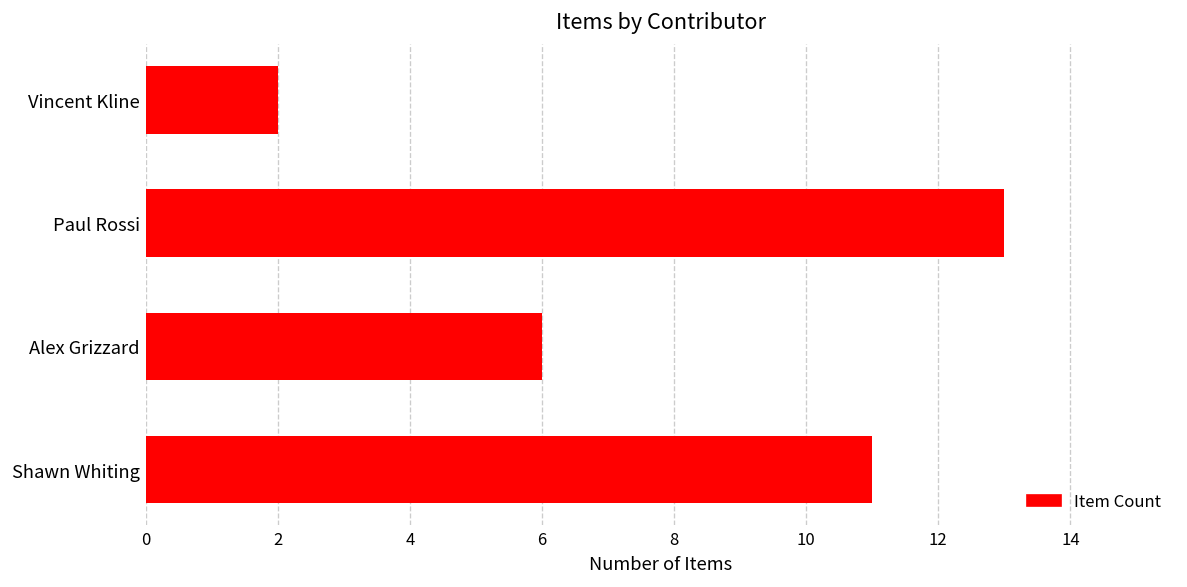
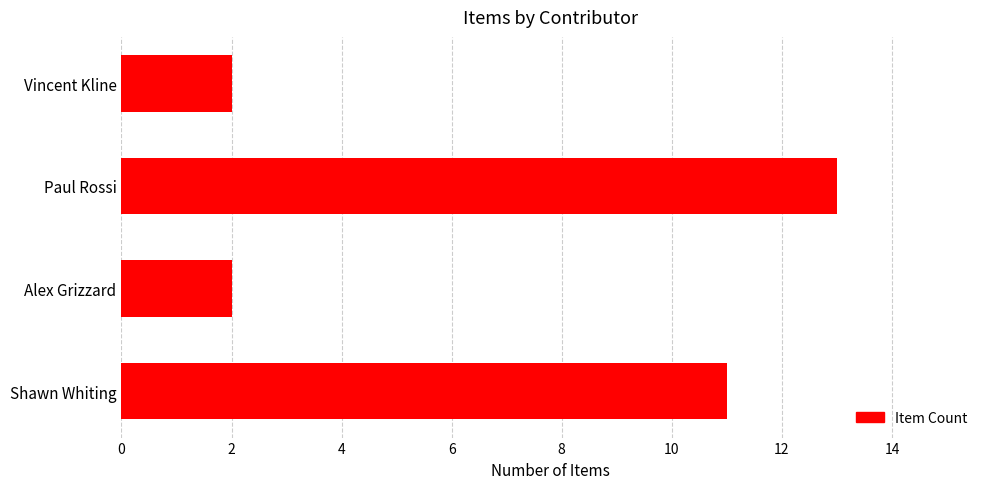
Alex Grizzard: 6 -> 2
